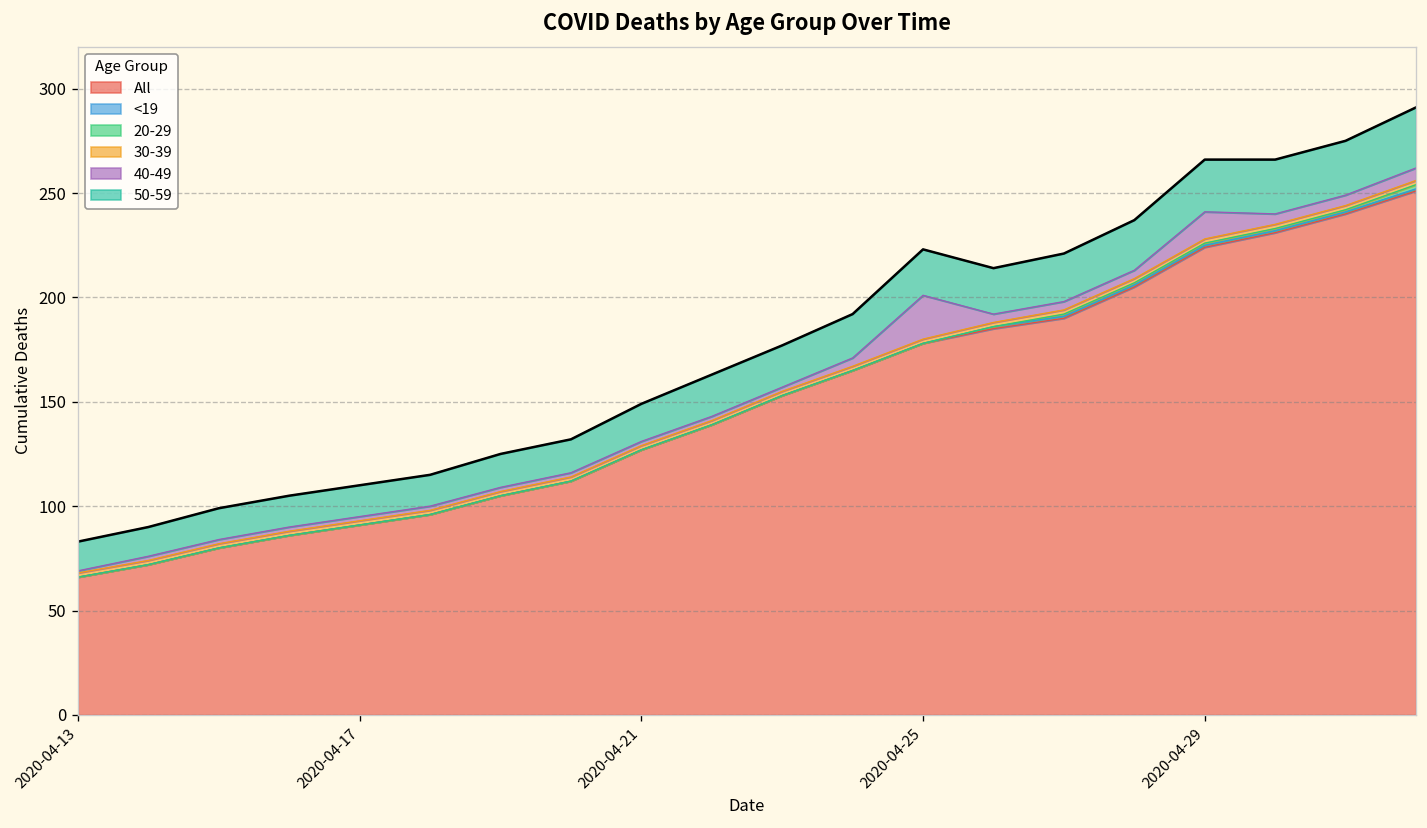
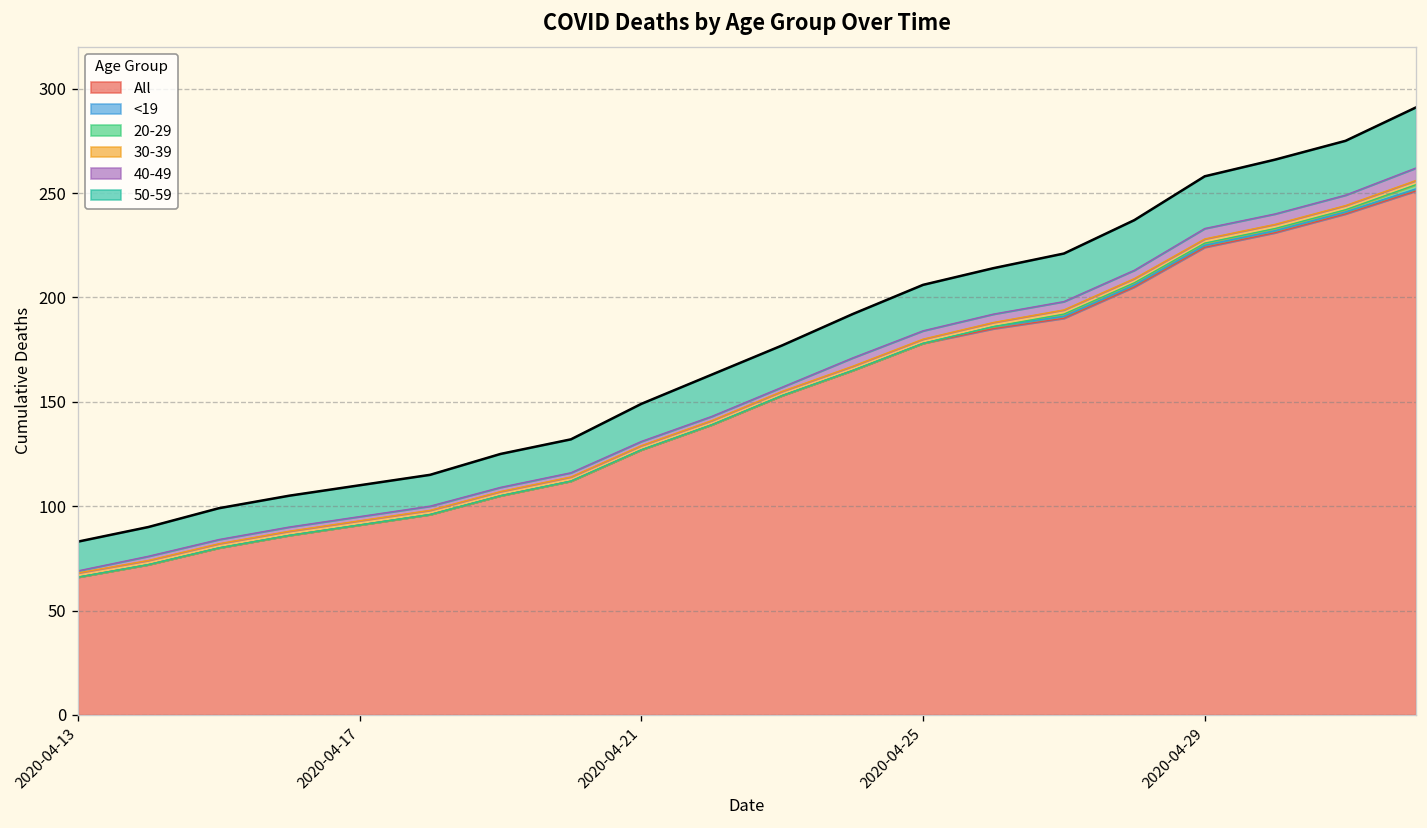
40-49, 2020-04-25: 21 -> 4
40-49, 2020-04-29: 13 -> 5
